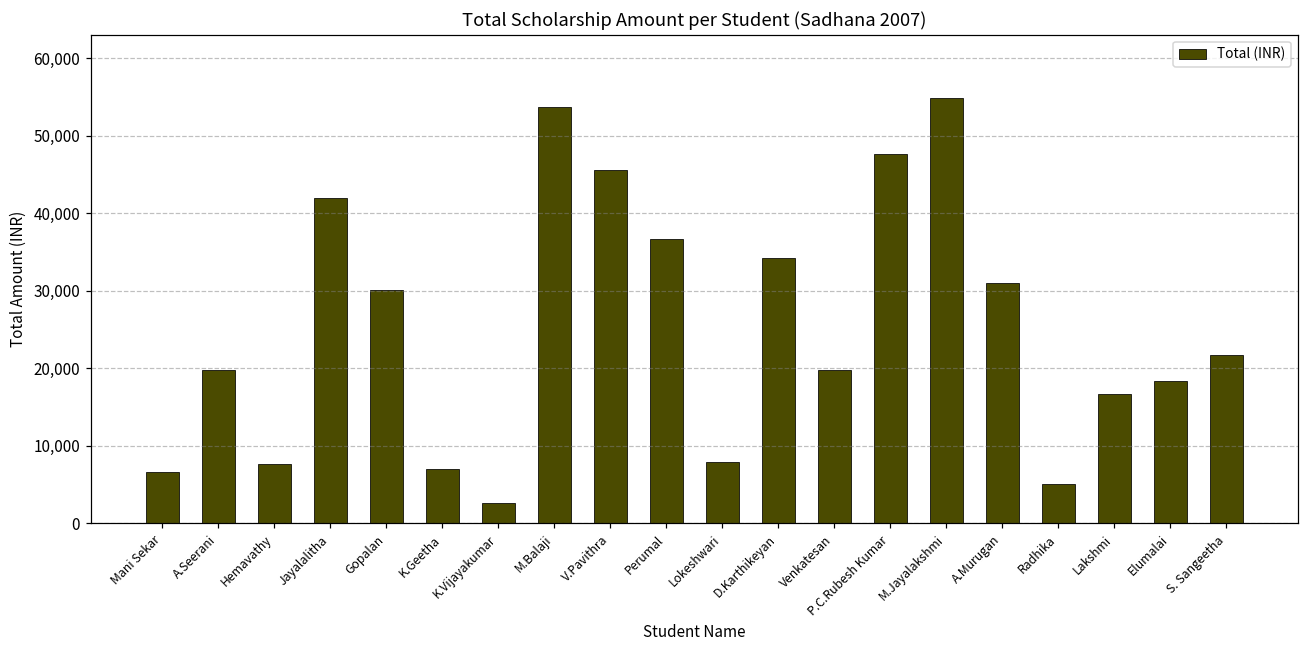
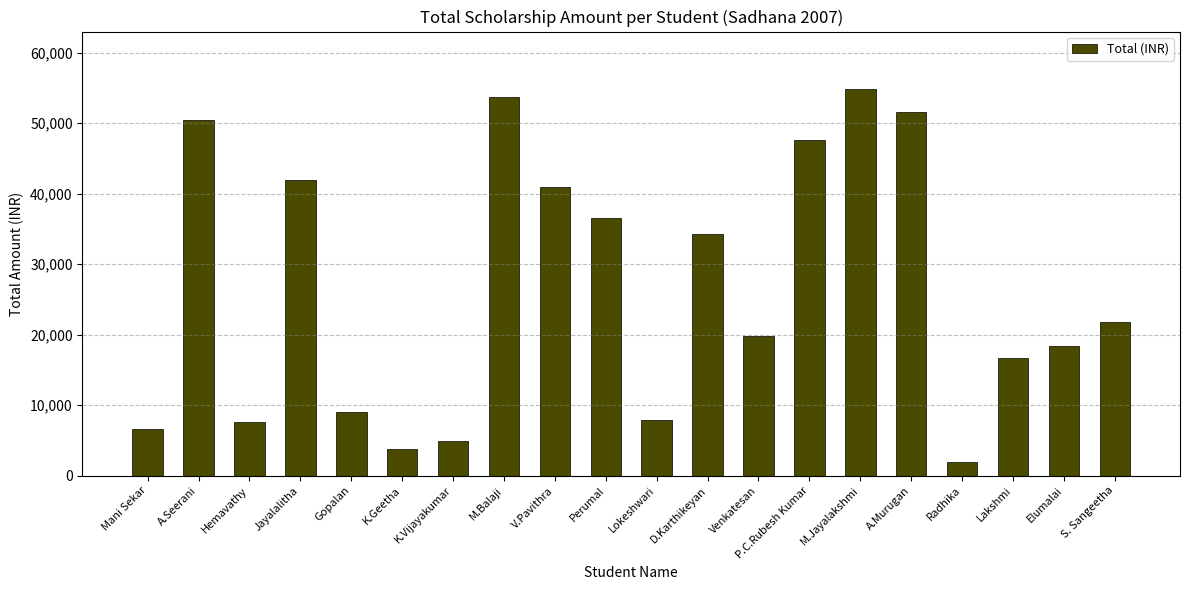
A.Seerani: 20,000 -> 51,000
Gopalan: 30,000 -> 9,000
K.Geetha: 7,000 -> 4,000
K.Vijayakumar: 3,000 -> 5,000
V.Pavithra: 46,000 -> 41,000
A.Murugan: 31,000 -> 52,000
Radhika: 5,000 -> 2,000
